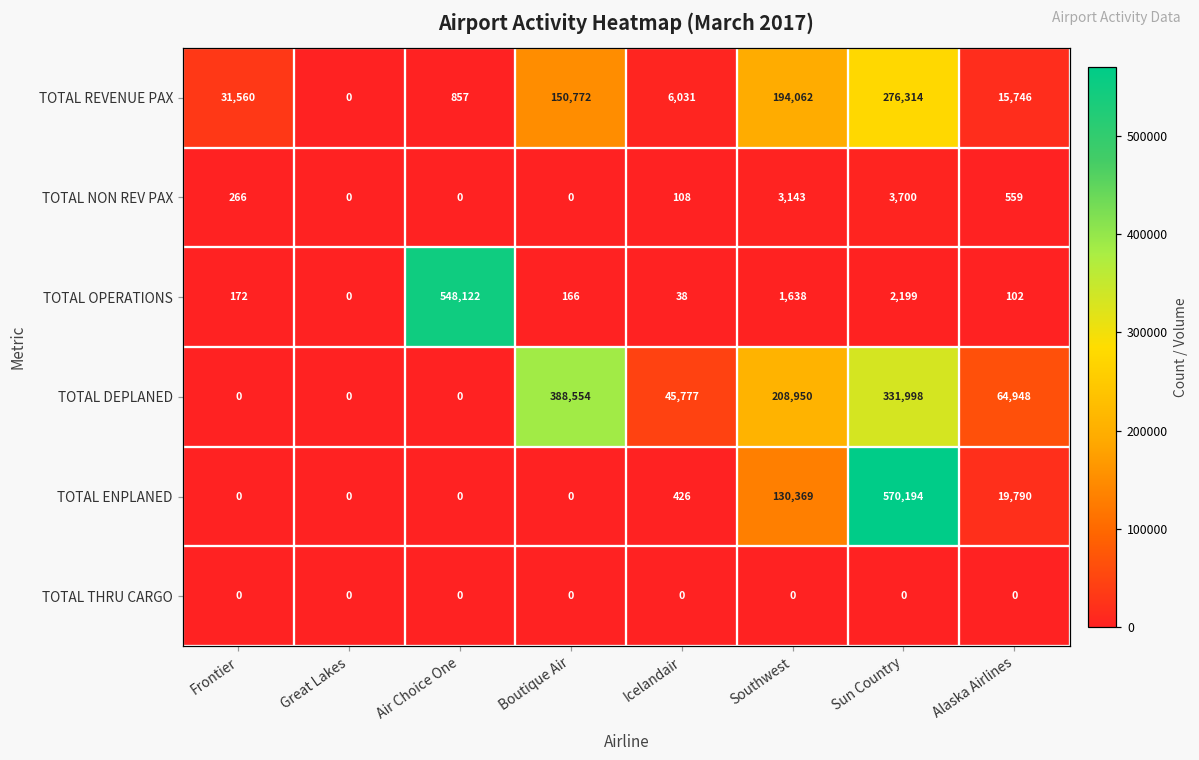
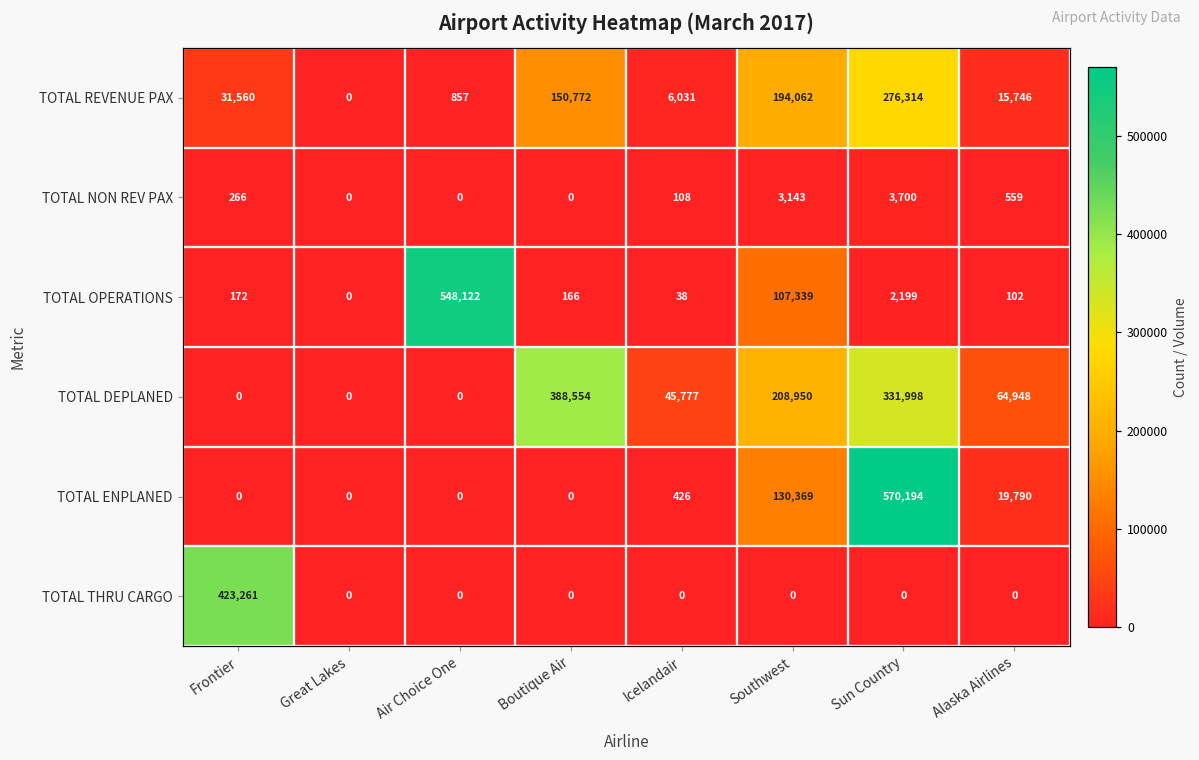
TOTAL OPERATIONS, Southwest: 1,638 -> 107,339
TOTAL THRU CARGO, Frontier: 0 -> 423,261
